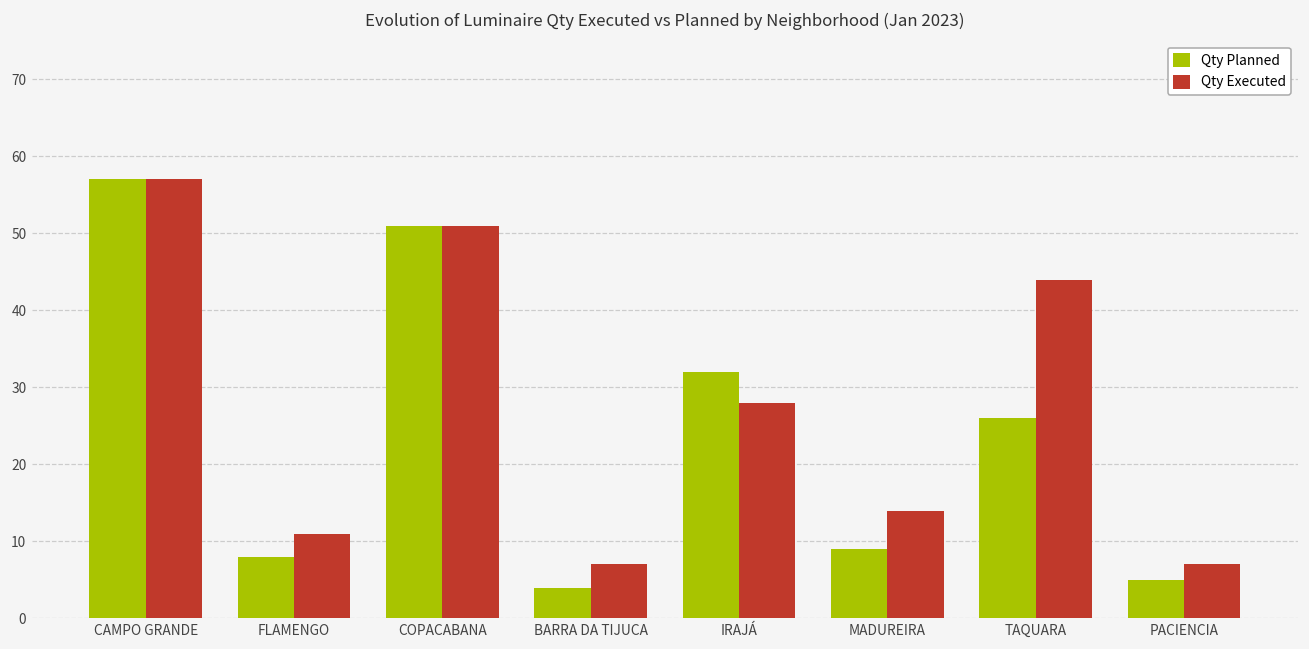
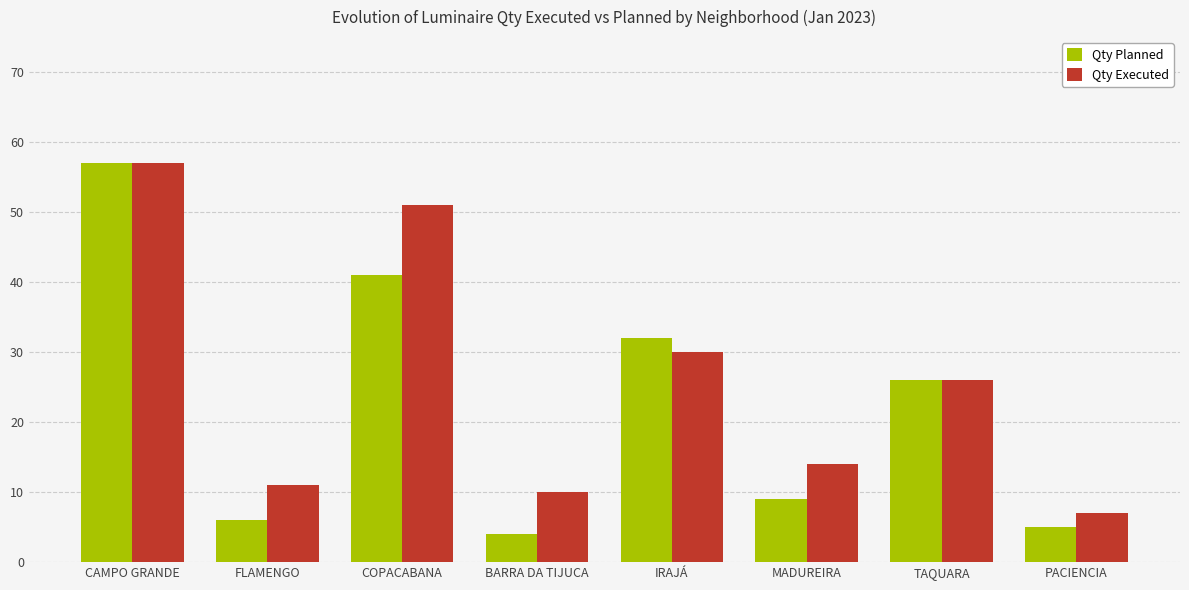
Qty Planned, FLAMENGO: 8 -> 6
Qty Planned, COPACABANA: 51 -> 41
Qty Executed, BARRA DA TIJUCA: 7 -> 10
Qty Executed, IRAJÁ: 28 -> 30
Qty Executed, TAQUARA: 44 -> 26
